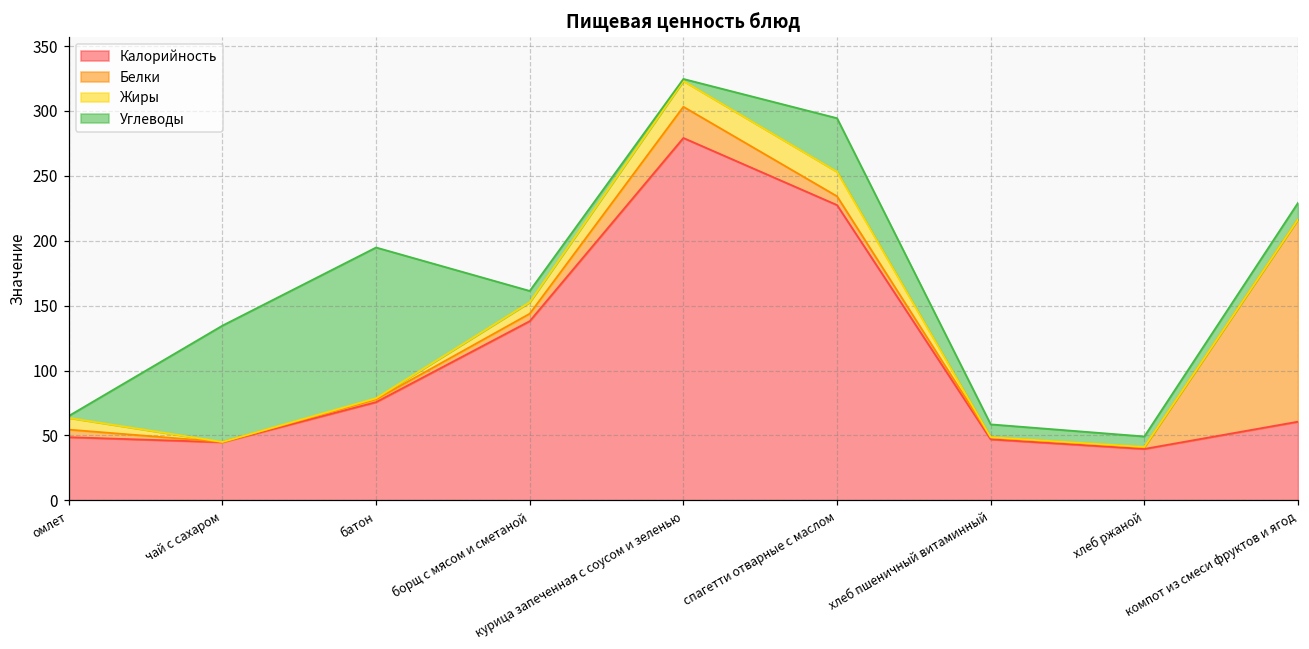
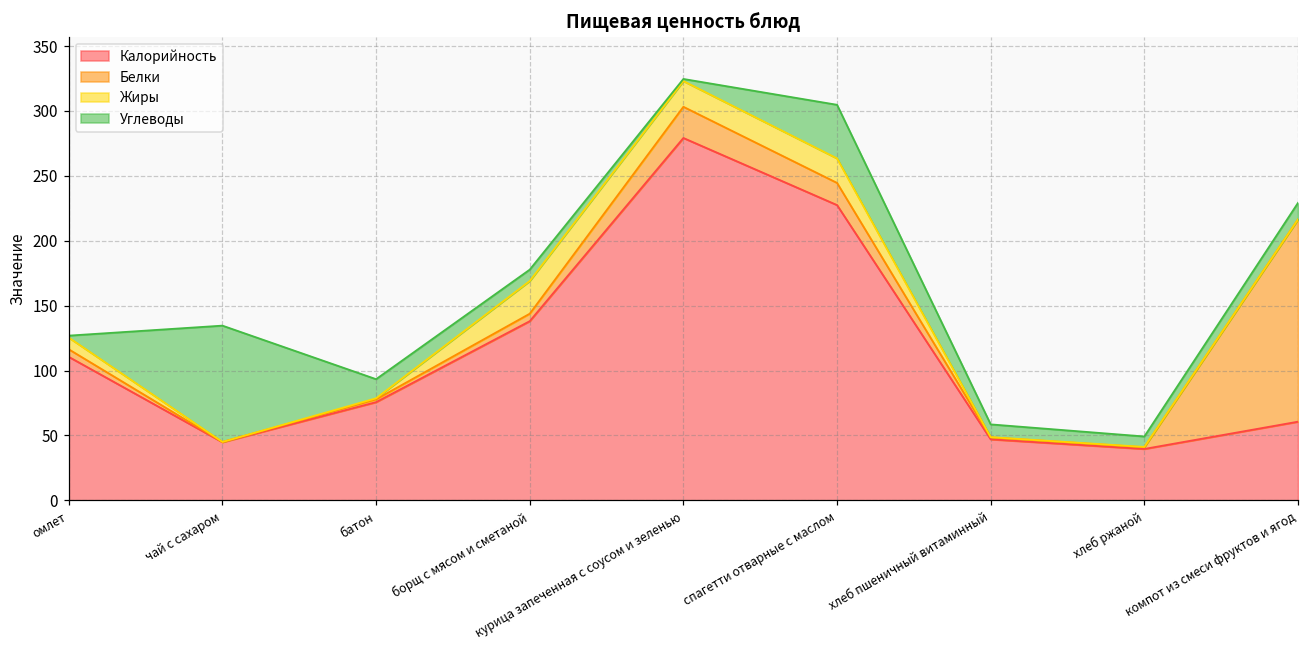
Калорийность, омлет: 49 -> 111
Углеводы, батон: 116 -> 15
Жиры, борщ с мясом и сметаной: 9 -> 25
Белки, спагетти отварные с маслом: 7 -> 17
